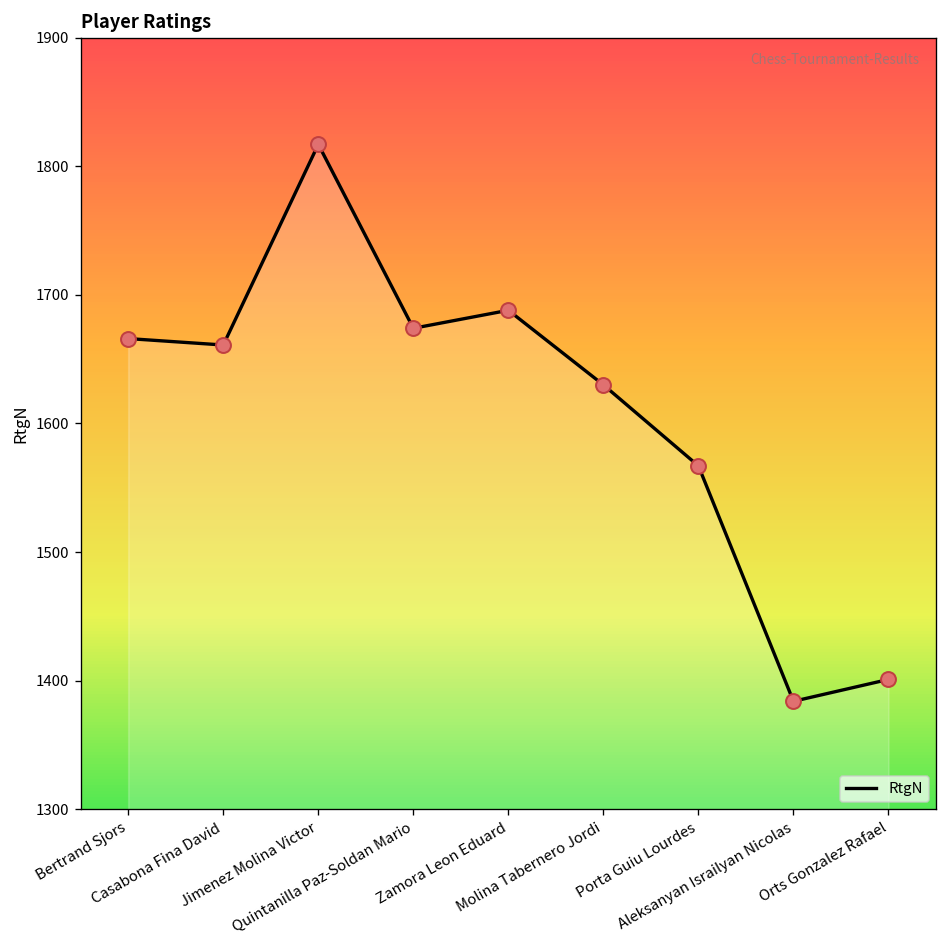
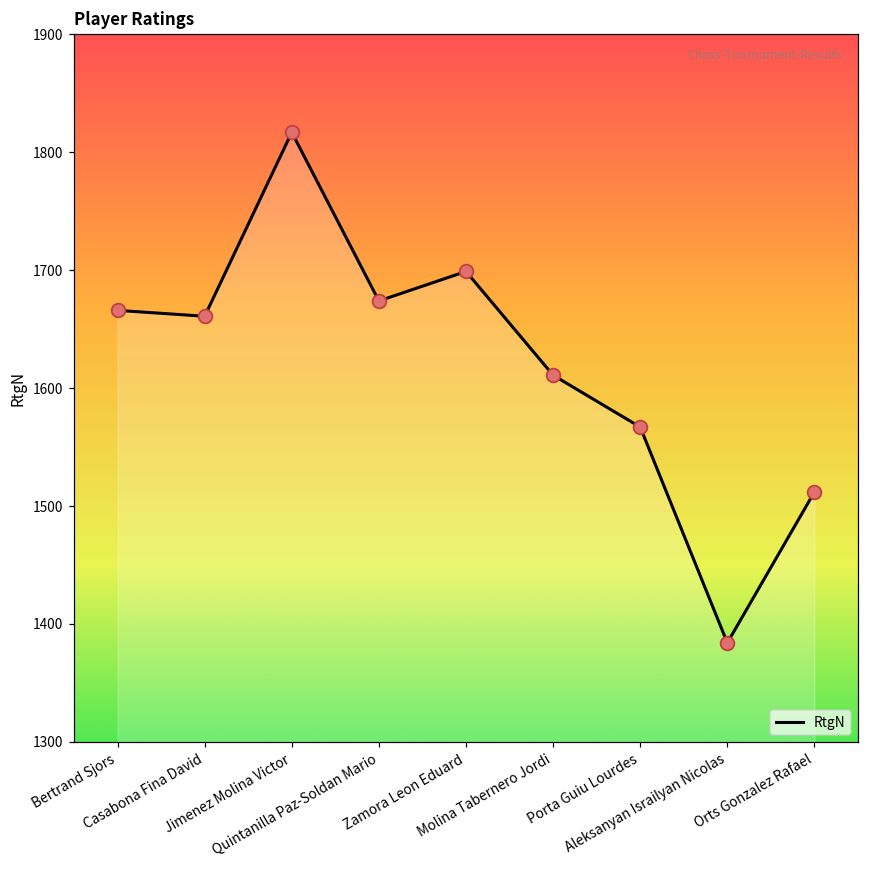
Zamora Leon Eduard: 1688 -> 1699
Molina Tabernero Jordi: 1630 -> 1611
Orts Gonzalez Rafael: 1401 -> 1512
